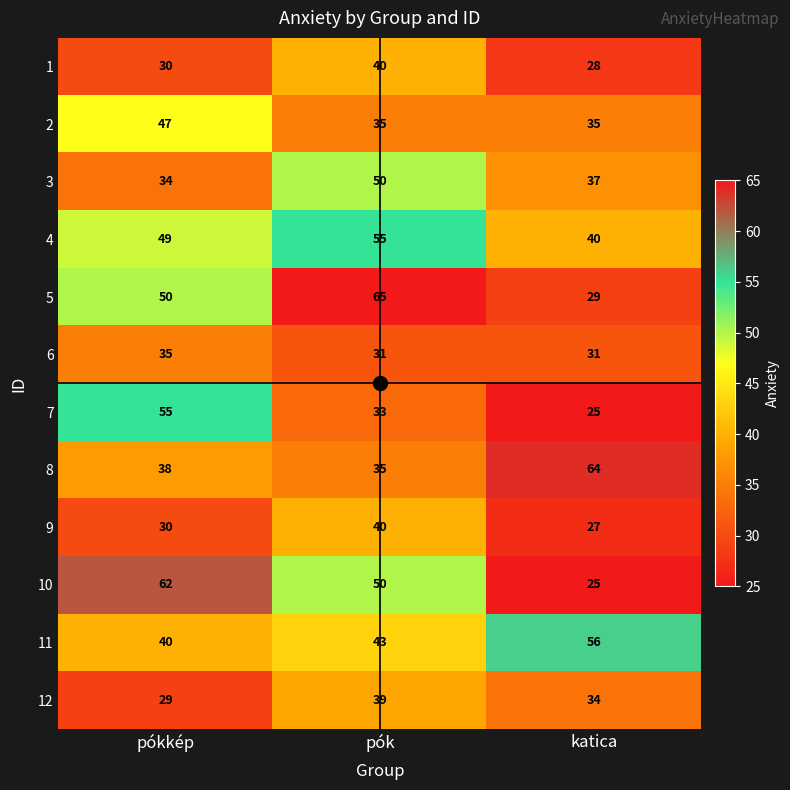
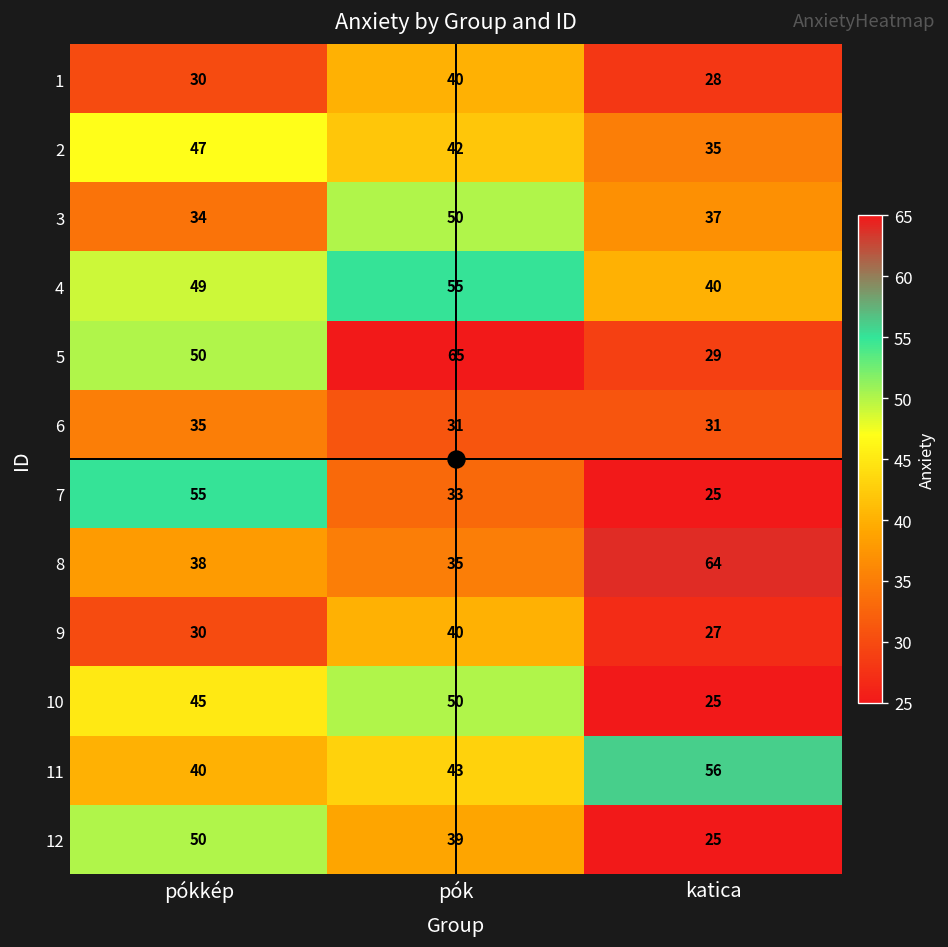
2, pók: 35 -> 42
10, pókkép: 62 -> 45
12, pókkép: 29 -> 50
12, katica: 34 -> 25
